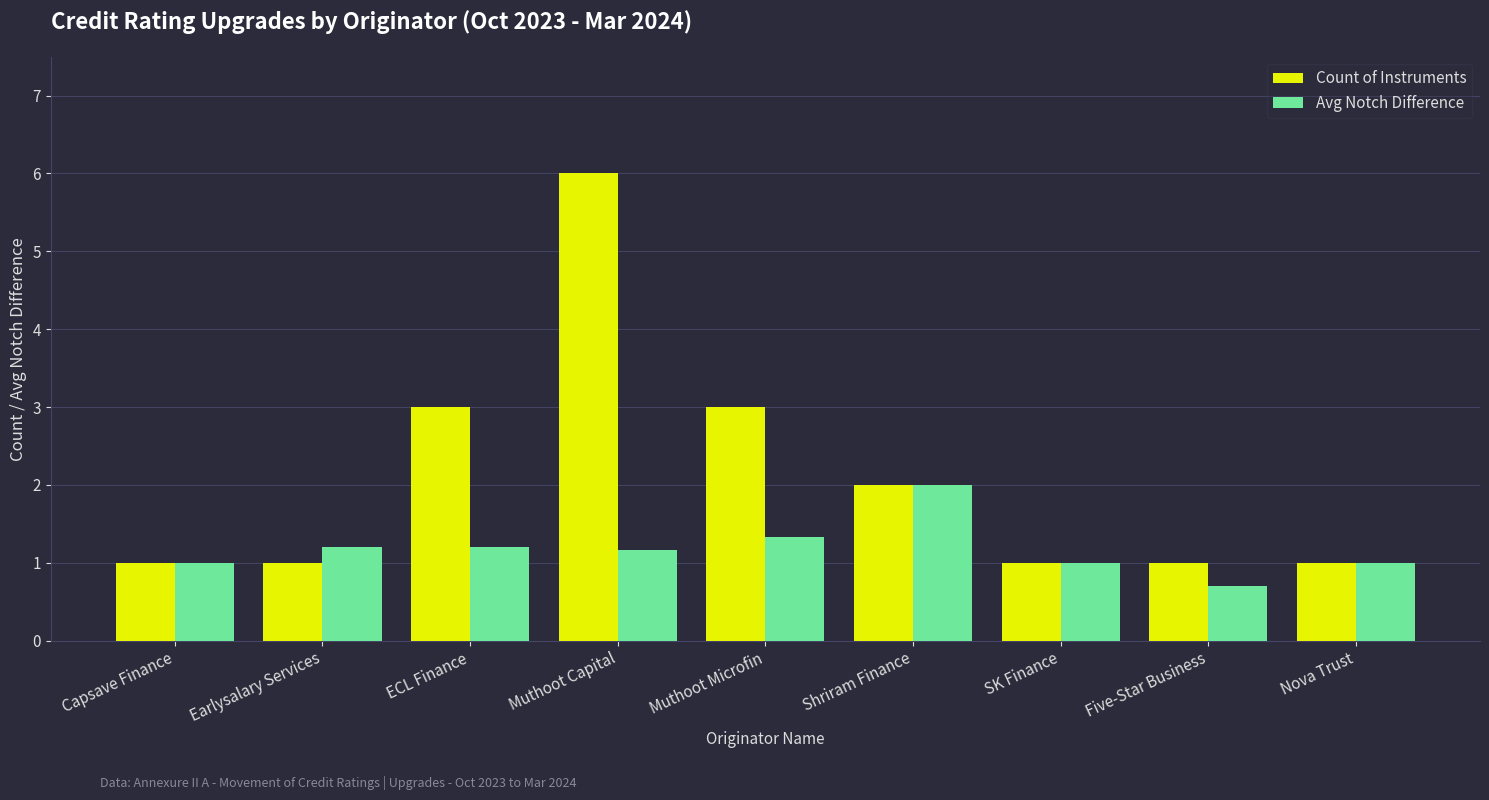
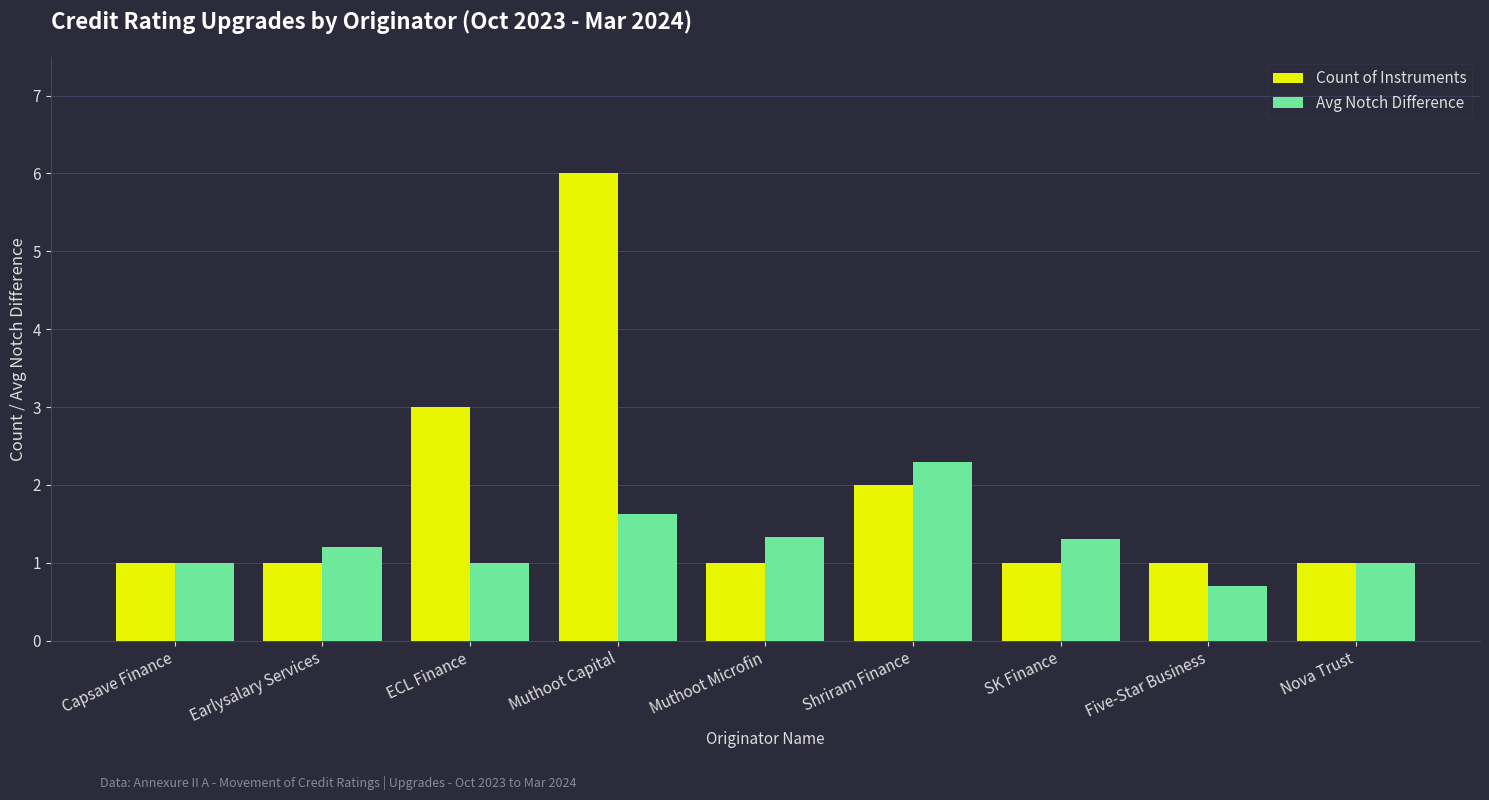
Avg Notch Difference, ECL Finance: 1.2 -> 1.0
Avg Notch Difference, Muthoot Capital: 1.2 -> 1.6
Count of Instruments, Muthoot Microfin: 3 -> 1
Avg Notch Difference, Shriram Finance: 2.0 -> 2.3
Avg Notch Difference, SK Finance: 1.0 -> 1.3
